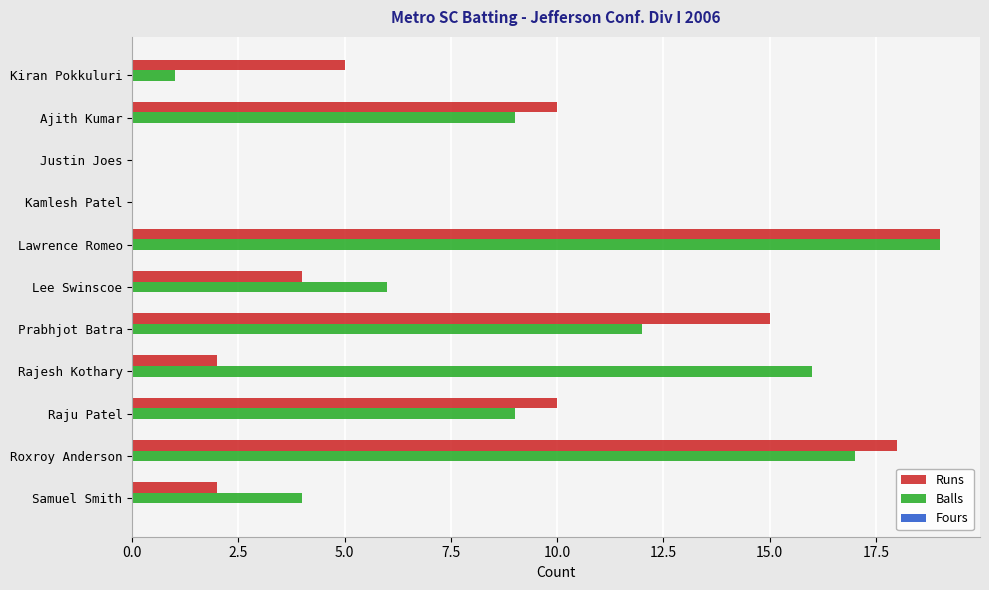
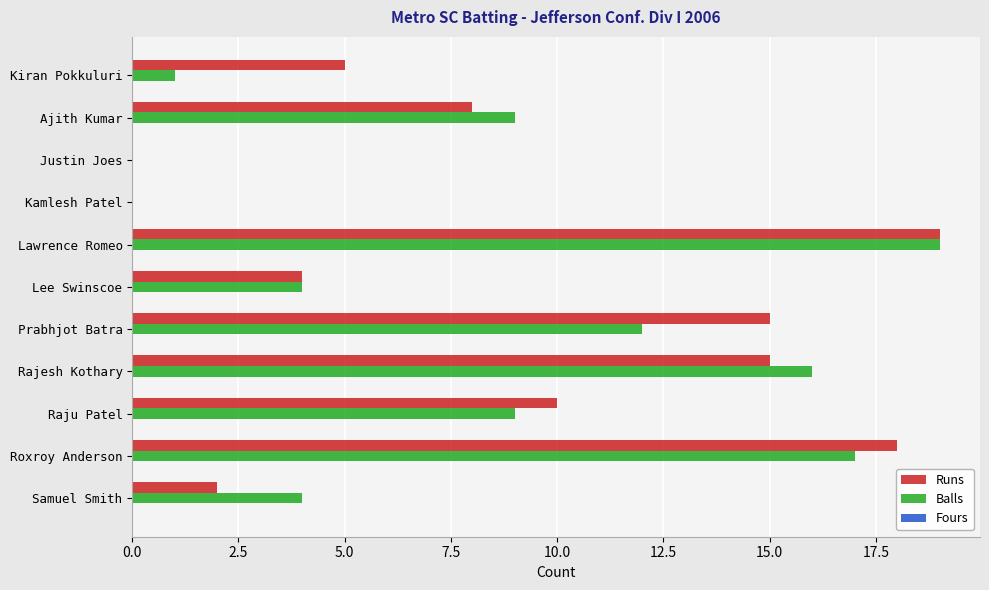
Runs, Ajith Kumar: 10 -> 8
Balls, Lee Swinscoe: 6 -> 4
Runs, Rajesh Kothary: 2 -> 15
